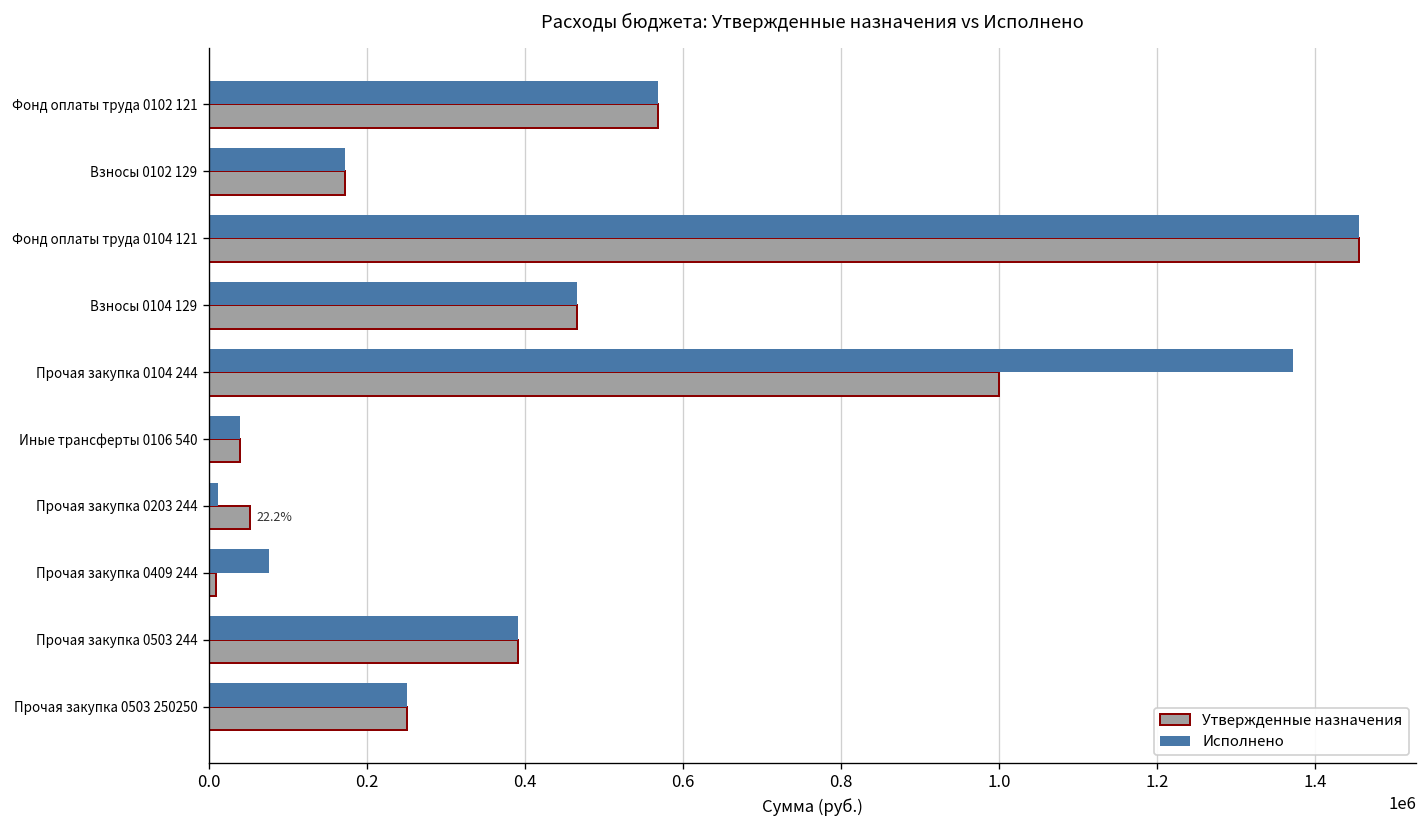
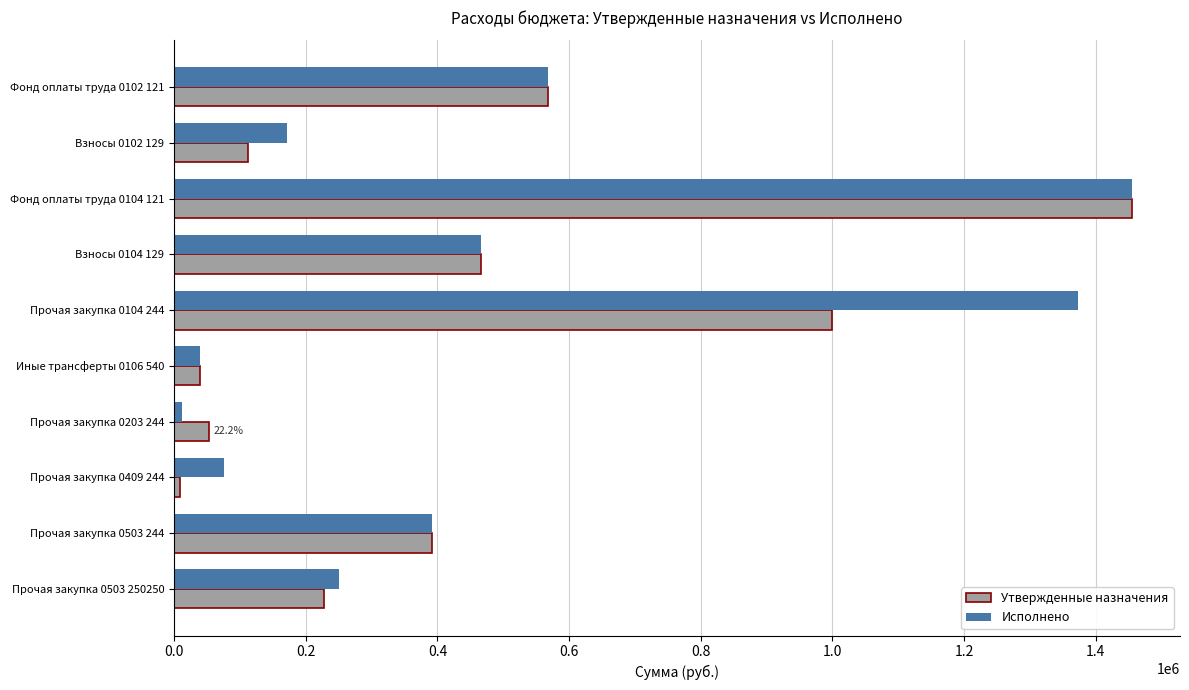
Утвержденные назначения, Взносы 0102 129: 170000 -> 110000
Утвержденные назначения, Прочая закупка 0503 250250: 250000 -> 230000
